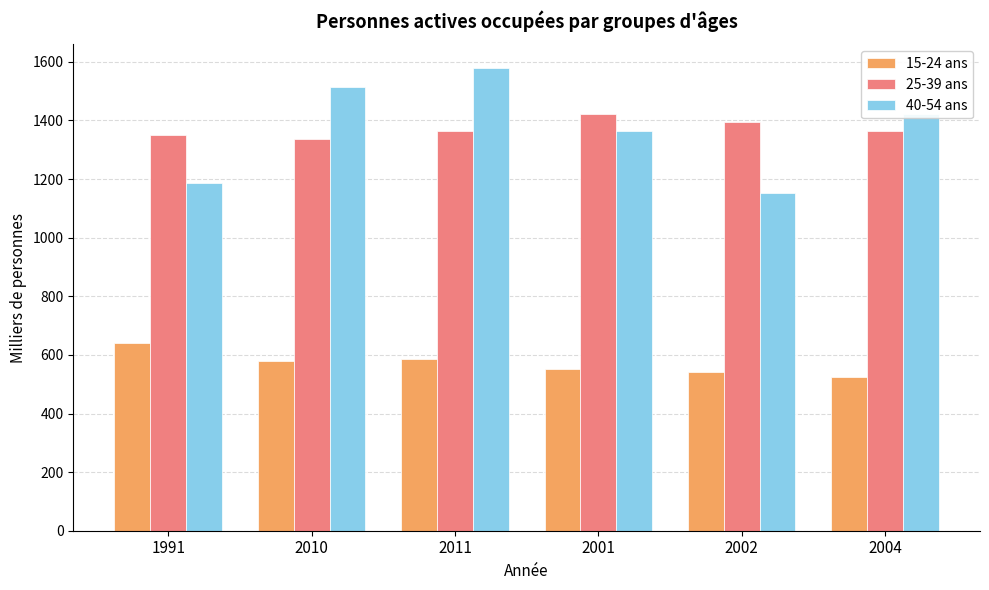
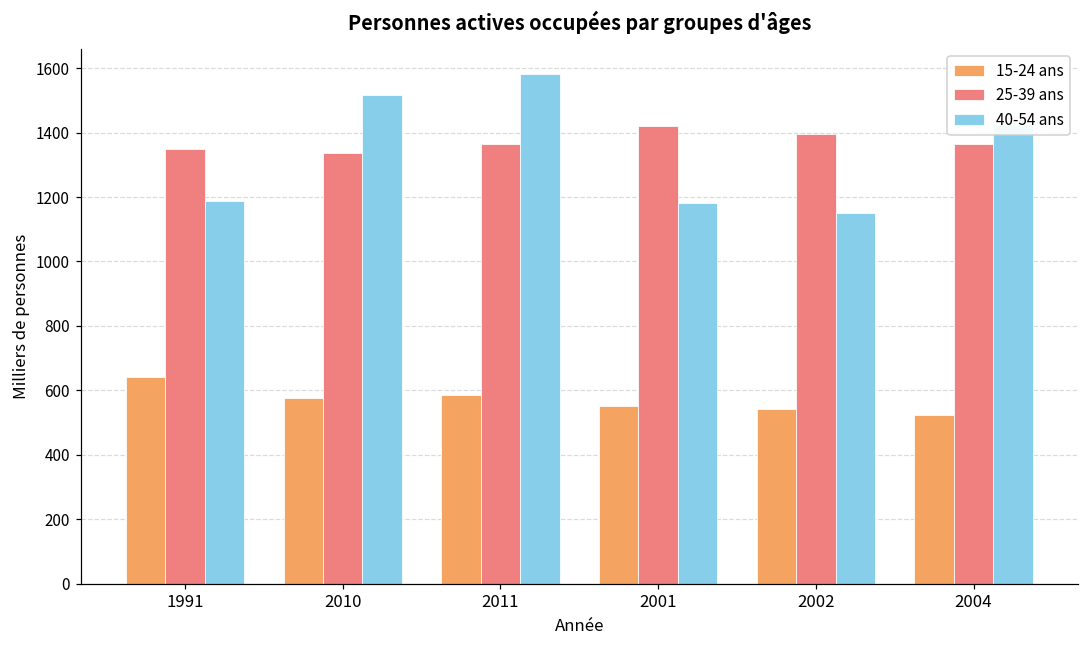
40-54 ans, 2001: 1360 -> 1180
